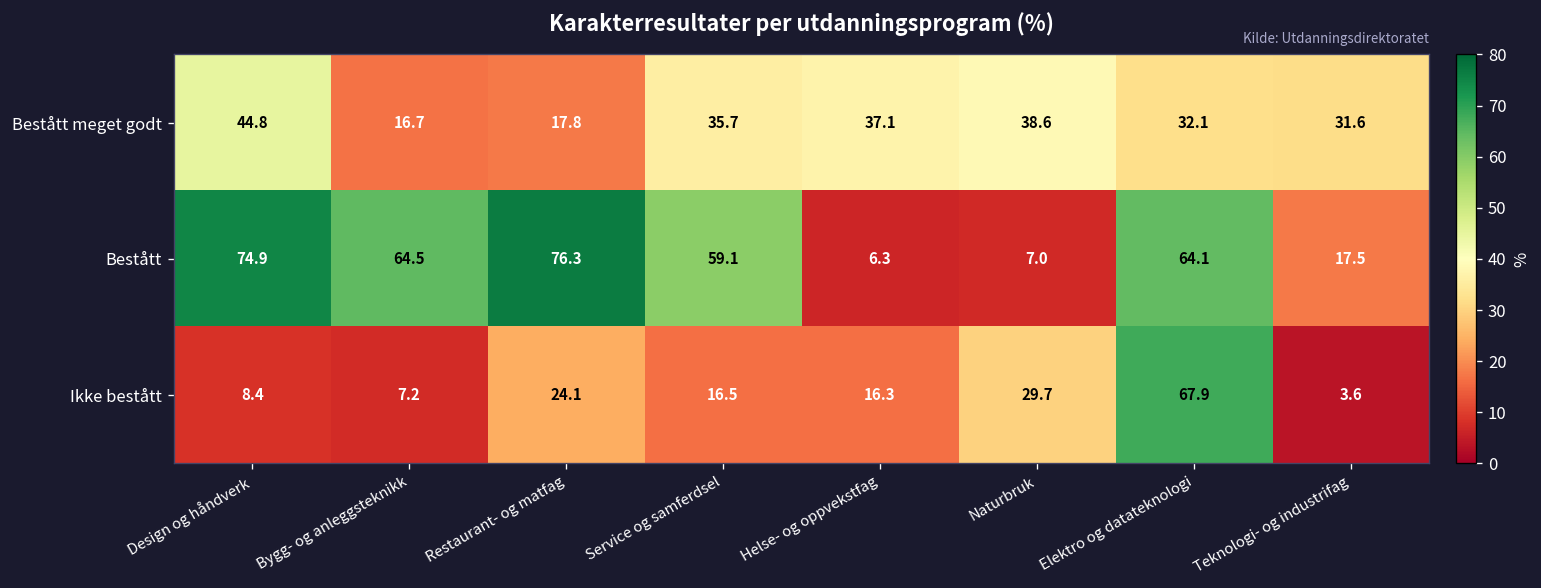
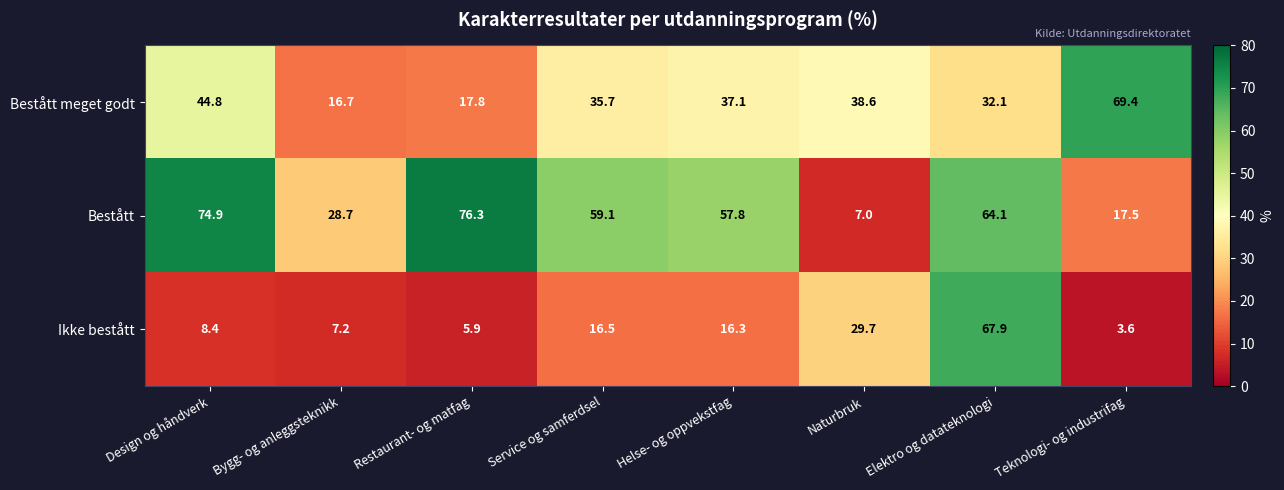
Bestått meget godt, Teknologi- og industrifag: 31.6 -> 69.4
Bestått, Bygg- og anleggsteknikk: 64.5 -> 28.7
Bestått, Helse- og oppvekstfag: 6.3 -> 57.8
Ikke bestått, Restaurant- og matfag: 24.1 -> 5.9
